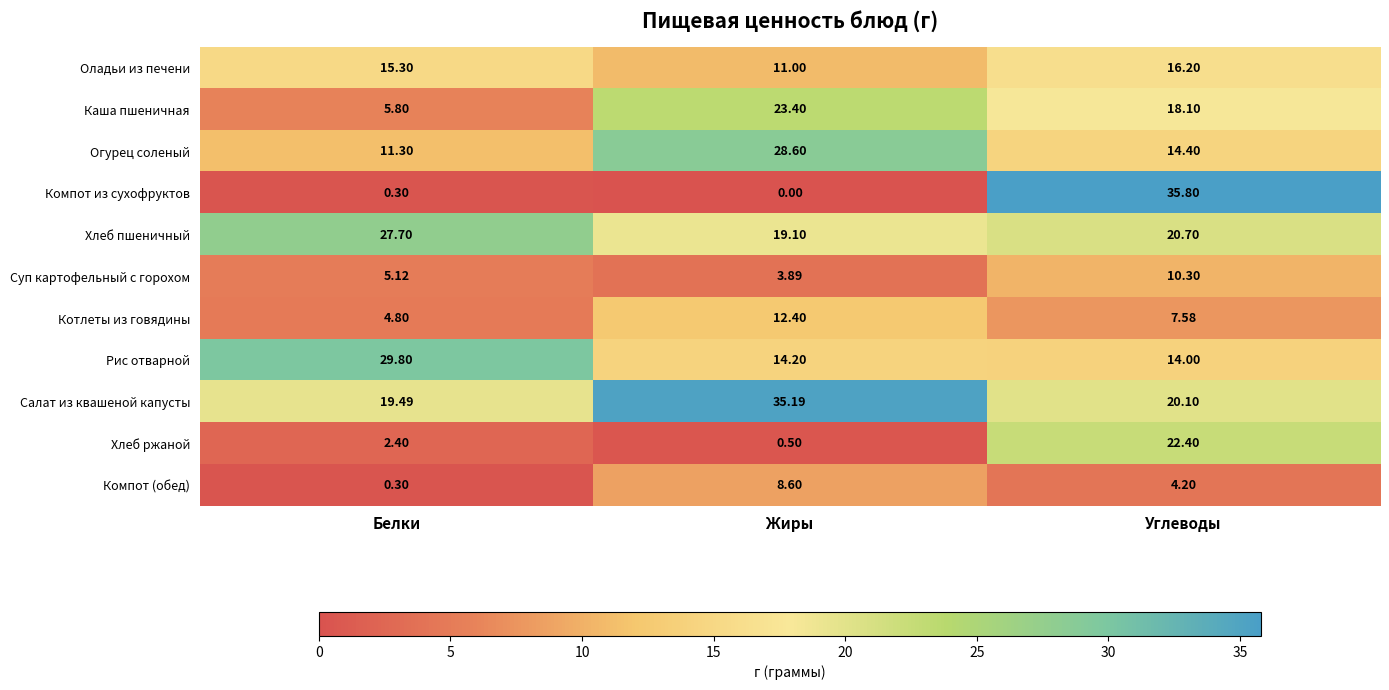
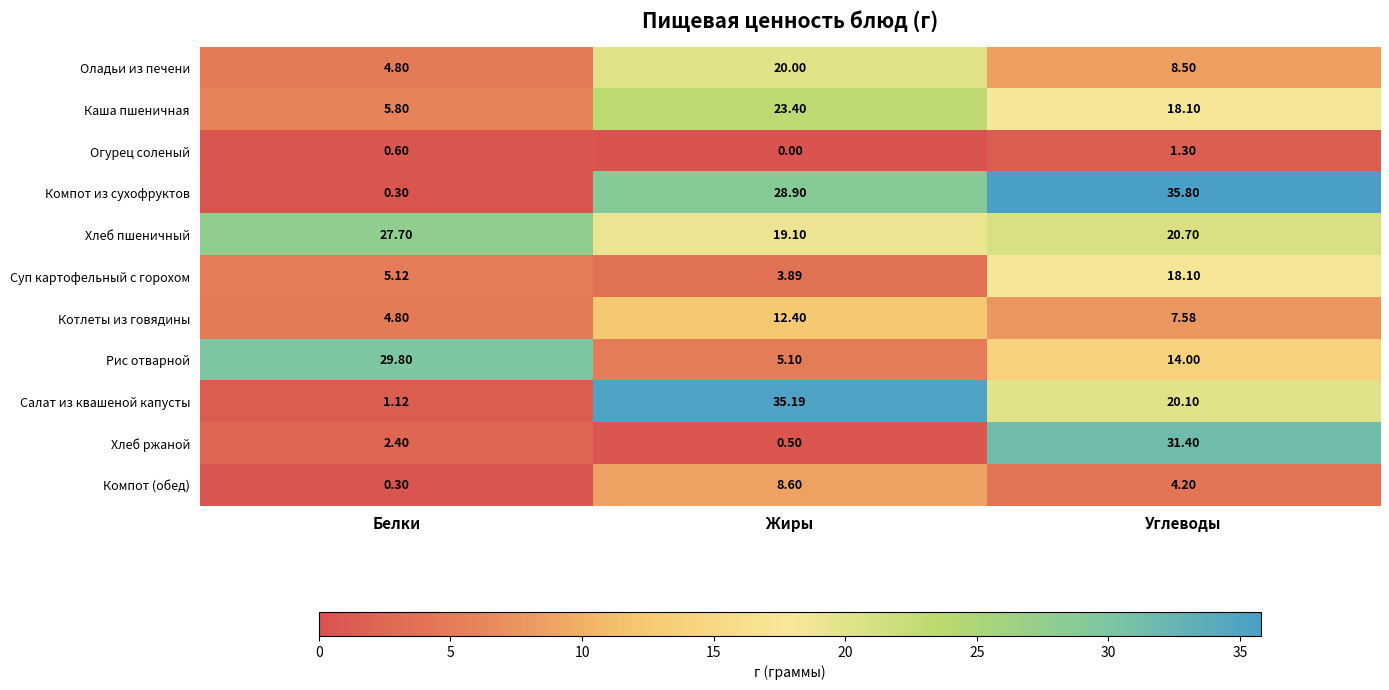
Оладьи из печени, Белки: 15.30 -> 4.80
Оладьи из печени, Жиры: 11.00 -> 20.00
Оладьи из печени, Углеводы: 16.20 -> 8.50
Огурец соленый, Белки: 11.30 -> 0.60
Огурец соленый, Жиры: 28.60 -> 0.00
Огурец соленый, Углеводы: 14.40 -> 1.30
Компот из сухофруктов, Жиры: 0.00 -> 28.90
Суп картофельный с горохом, Углеводы: 10.30 -> 18.10
Рис отварной, Жиры: 14.20 -> 5.10
Салат из квашеной капусты, Белки: 19.49 -> 1.12
Хлеб ржаной, Углеводы: 22.40 -> 31.40
